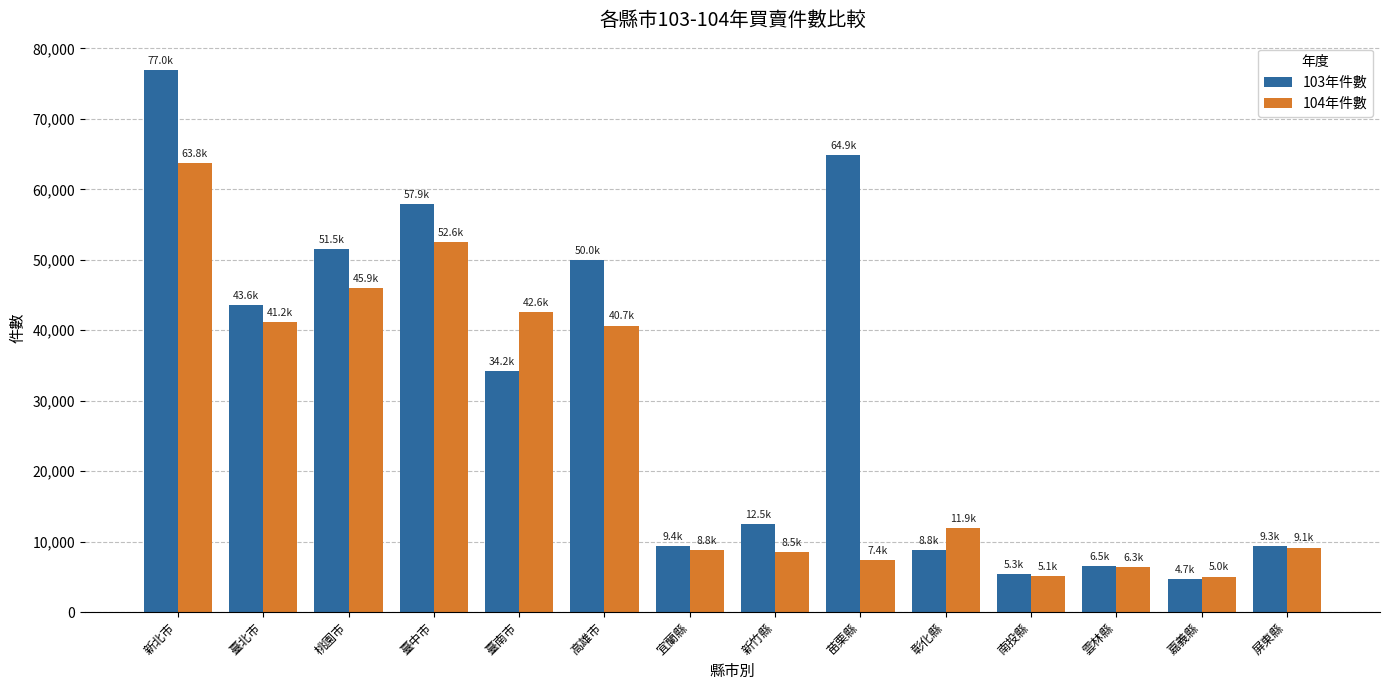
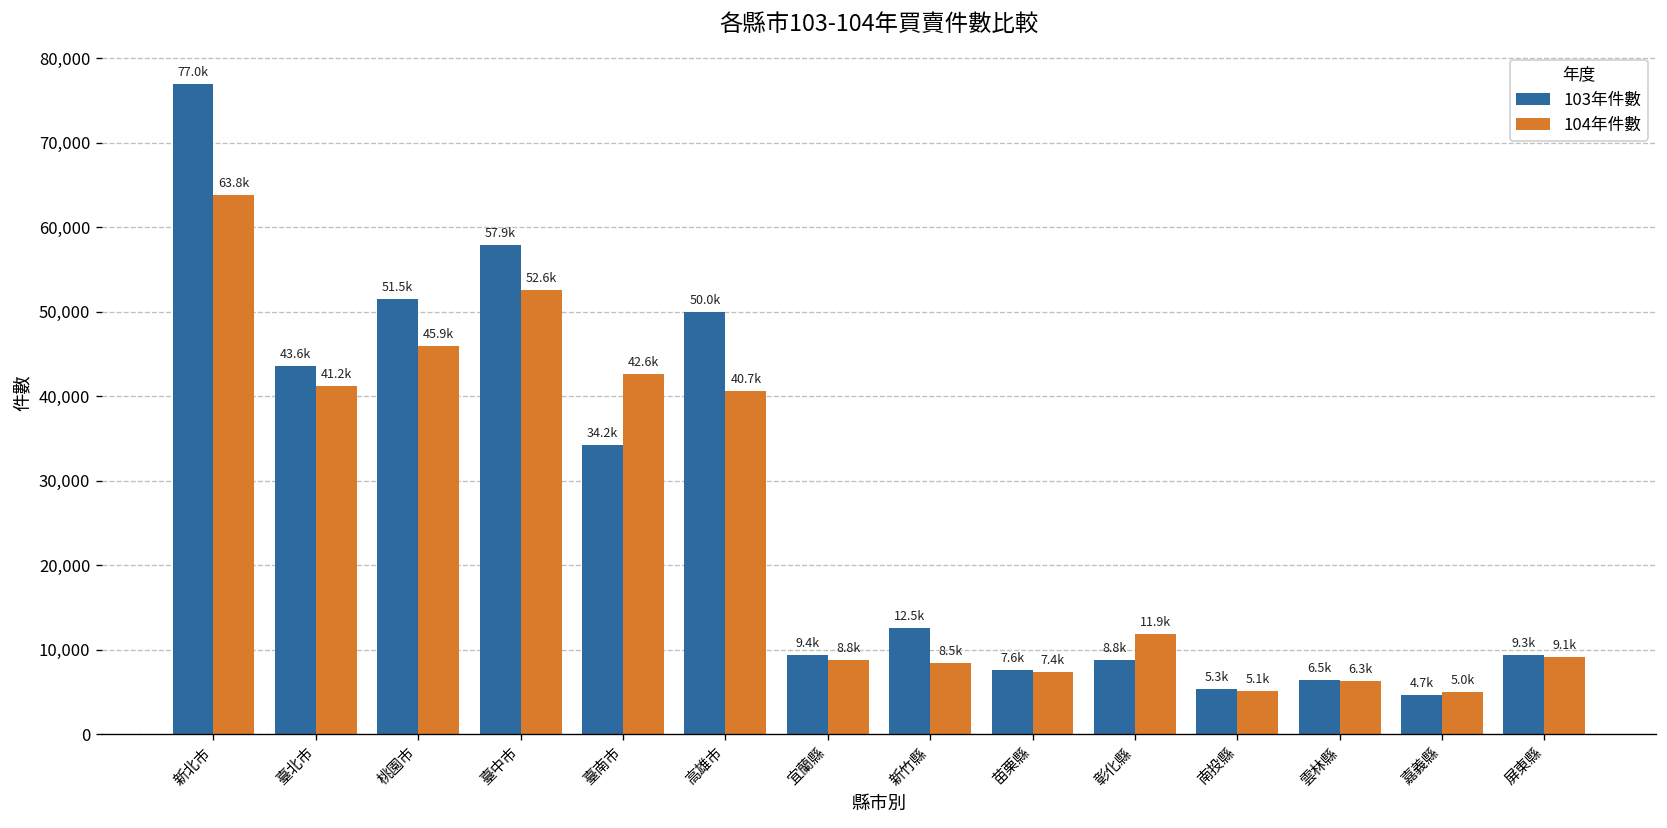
103年件數, 苗栗縣: 64.9k -> 7.6k
